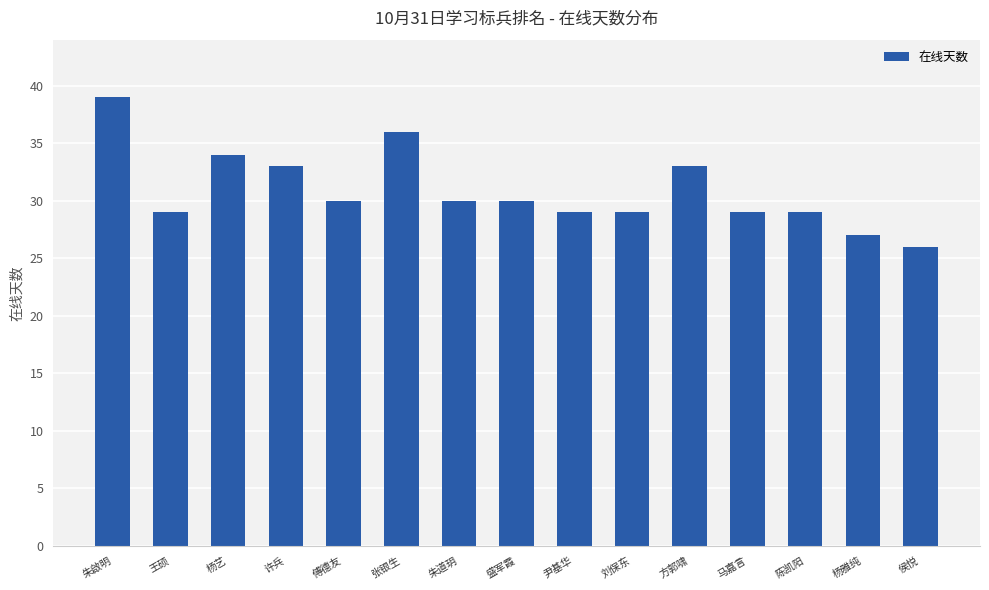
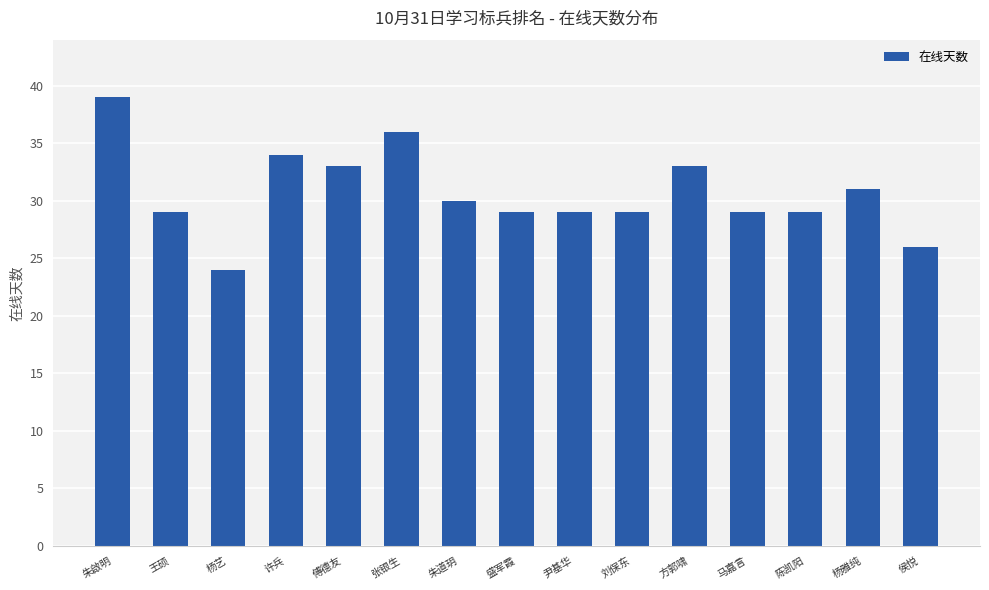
杨艺: 34 -> 24
许兵: 33 -> 34
傅德友: 30 -> 33
盛军霞: 30 -> 29
杨雅纯: 27 -> 31
